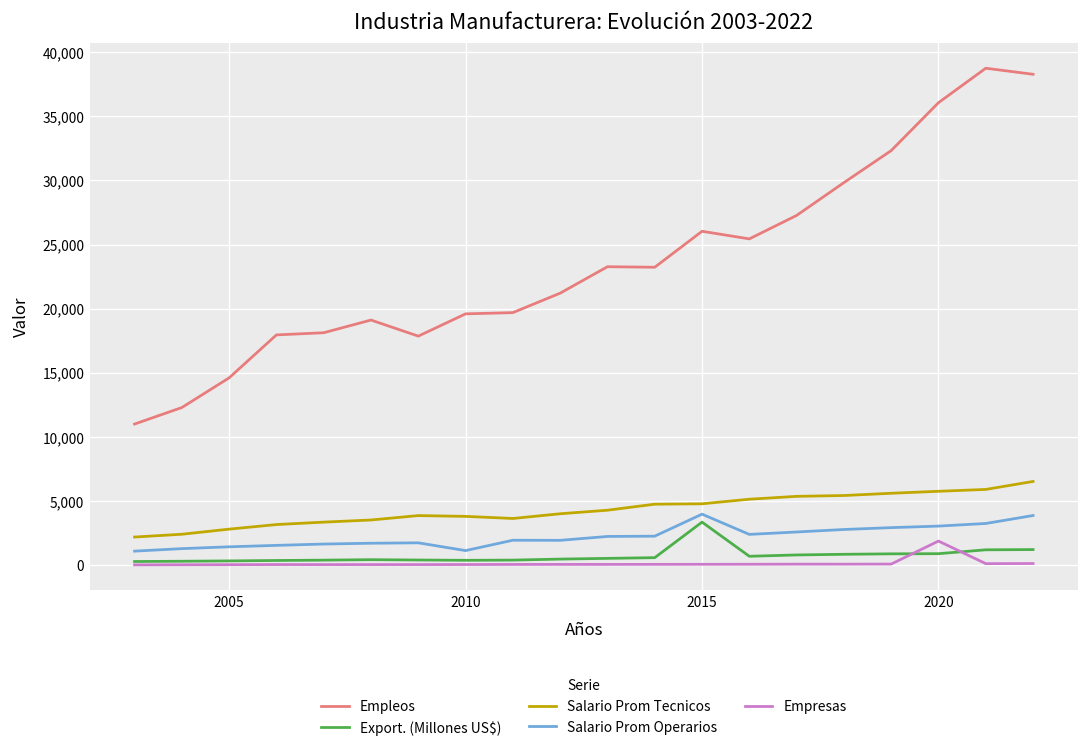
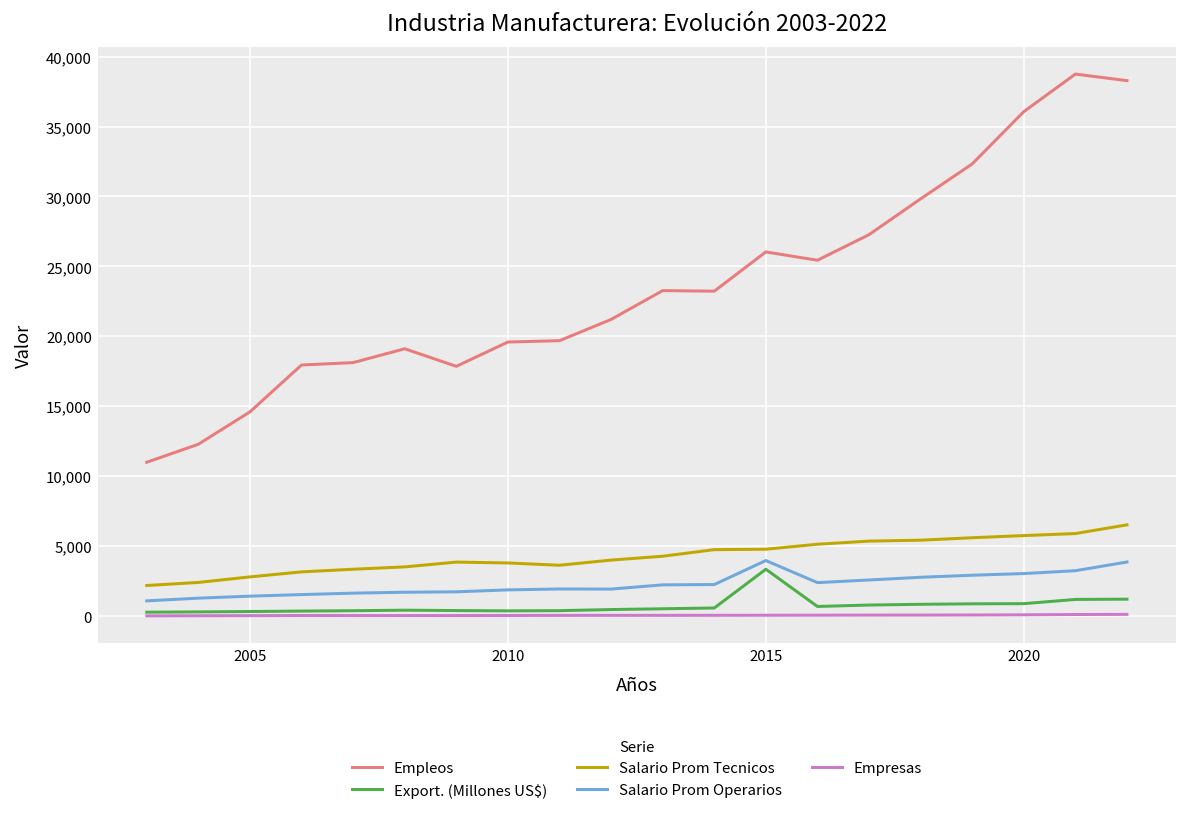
Salario Prom Operarios, 2010: 1,100 -> 1,900
Empresas, 2020: 1,900 -> 100
